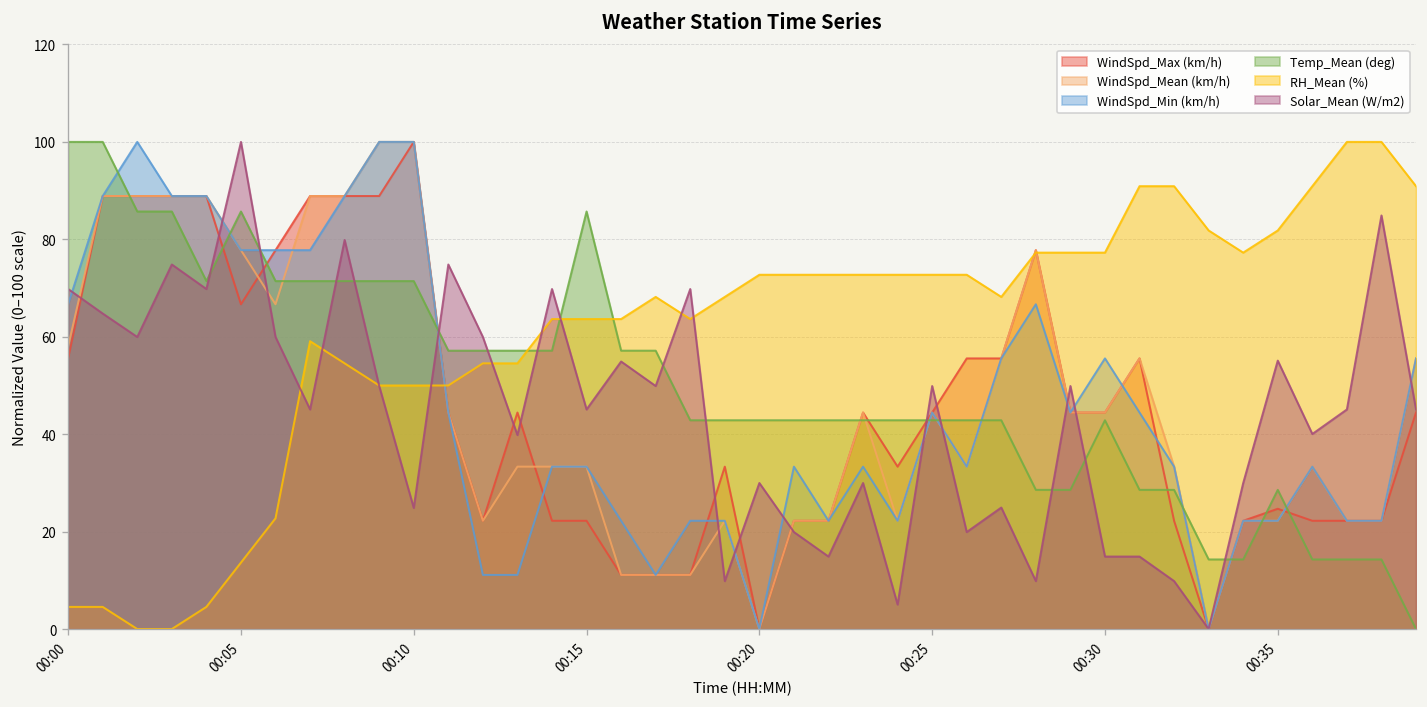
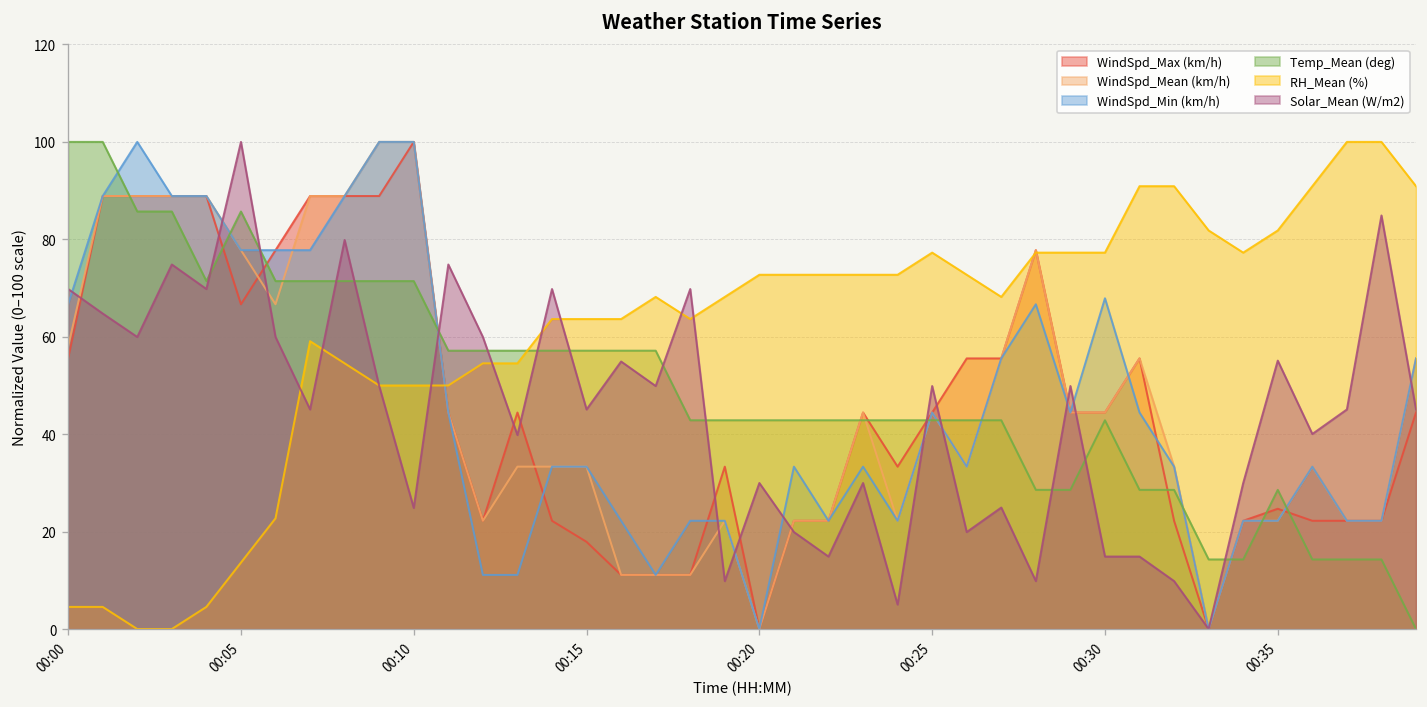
WindSpd_Max (km/h), 00:15: 22 -> 18
Temp_Mean (deg), 00:15: 86 -> 57
RH_Mean (%), 00:25: 73 -> 77
WindSpd_Min (km/h), 00:30: 56 -> 68
